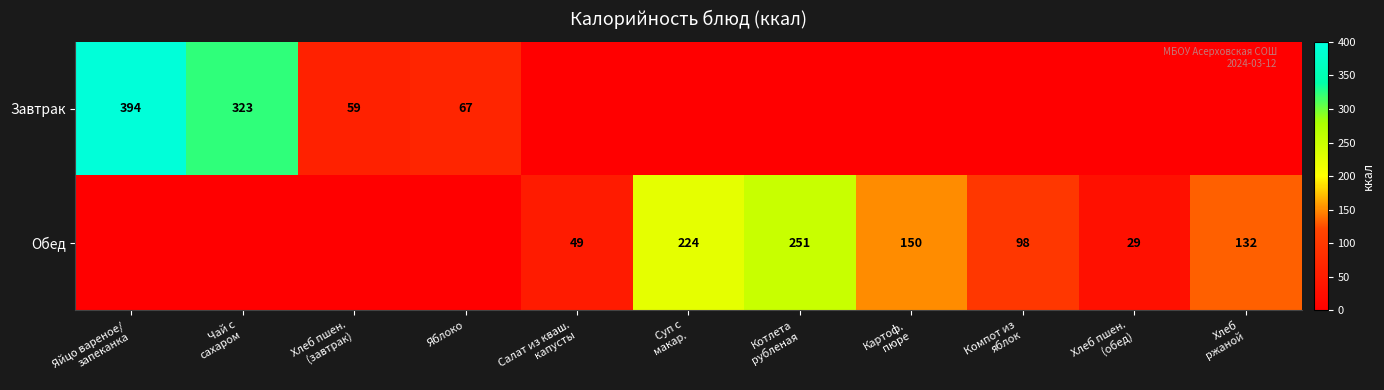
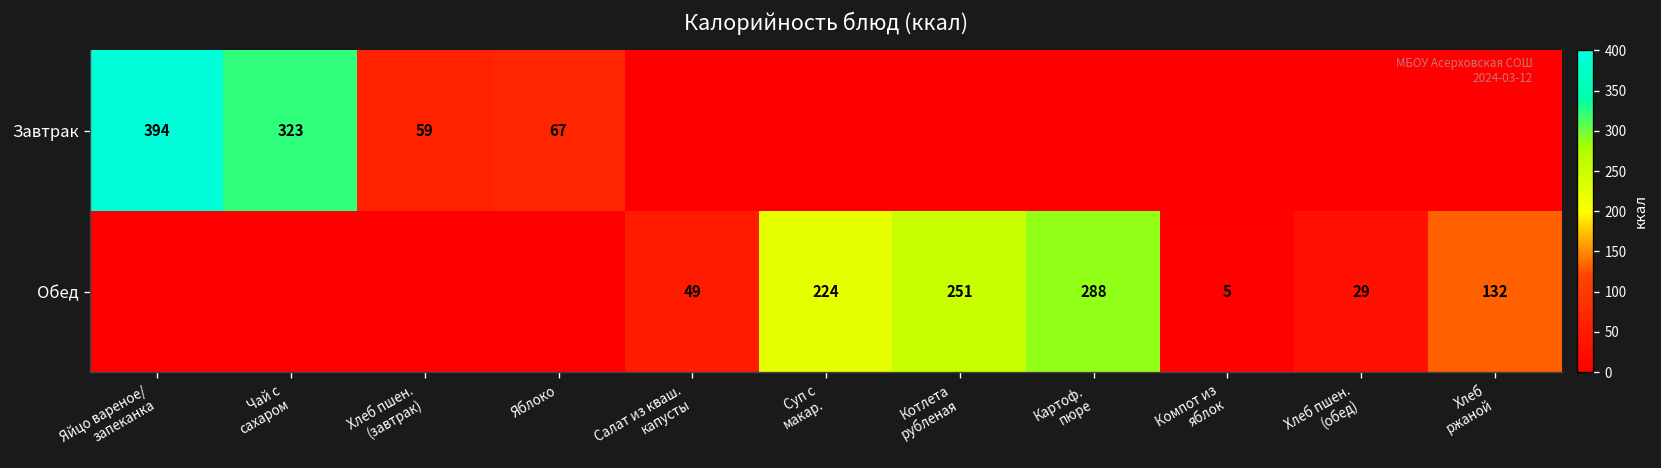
Обед, Картоф. пюре: 150 -> 288
Обед, Компот из яблок: 98 -> 5
